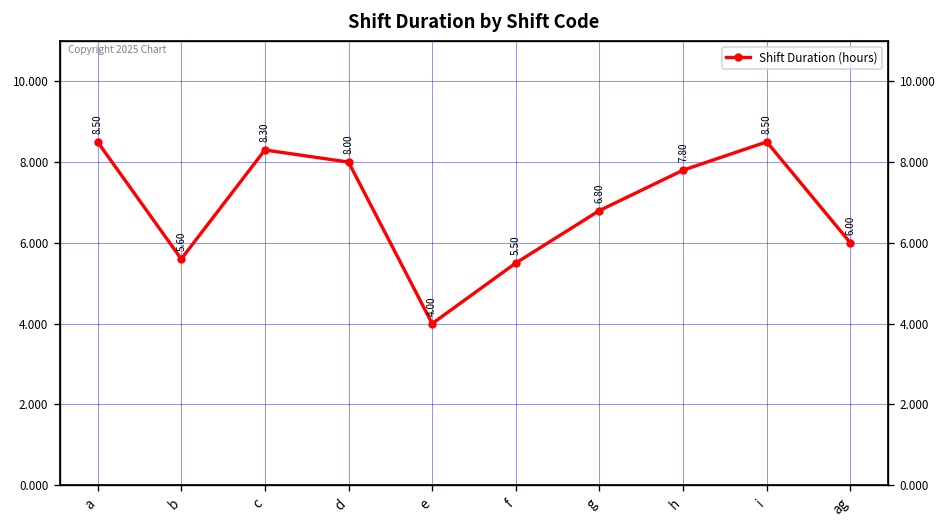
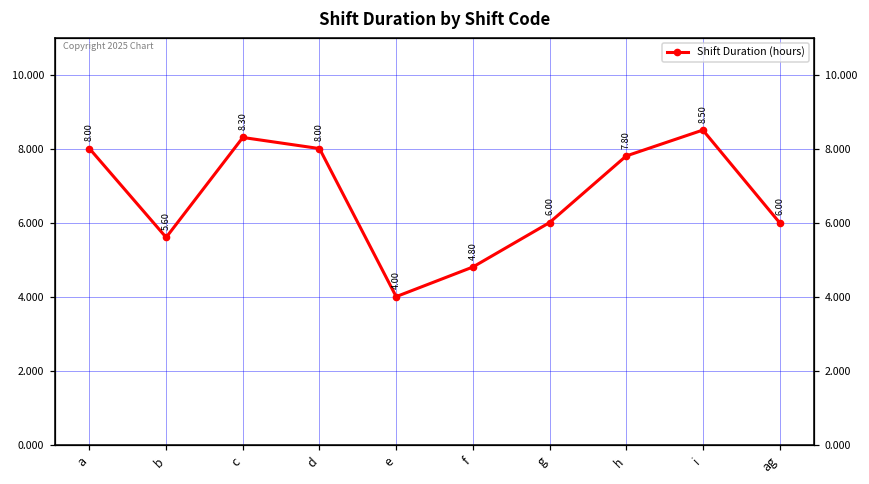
a: 8.50 -> 8.00
f: 5.50 -> 4.80
g: 6.80 -> 6.00
